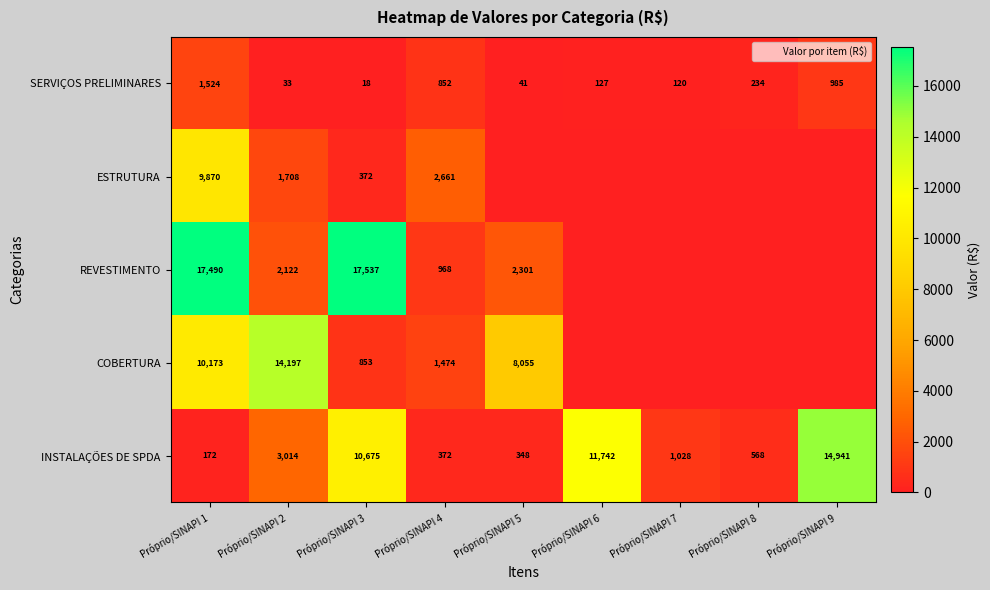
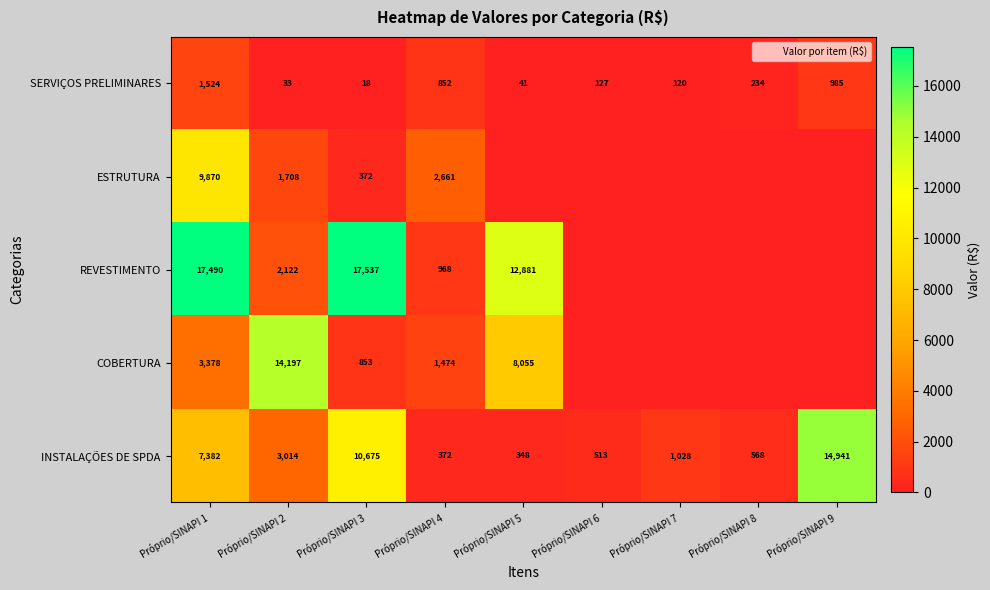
REVESTIMENTO, Próprio/SINAPI 5: 2,301 -> 12,881
COBERTURA, Próprio/SINAPI 1: 10,173 -> 3,378
INSTALAÇÕES DE SPDA, Próprio/SINAPI 1: 172 -> 7,382
INSTALAÇÕES DE SPDA, Próprio/SINAPI 6: 11,742 -> 513
